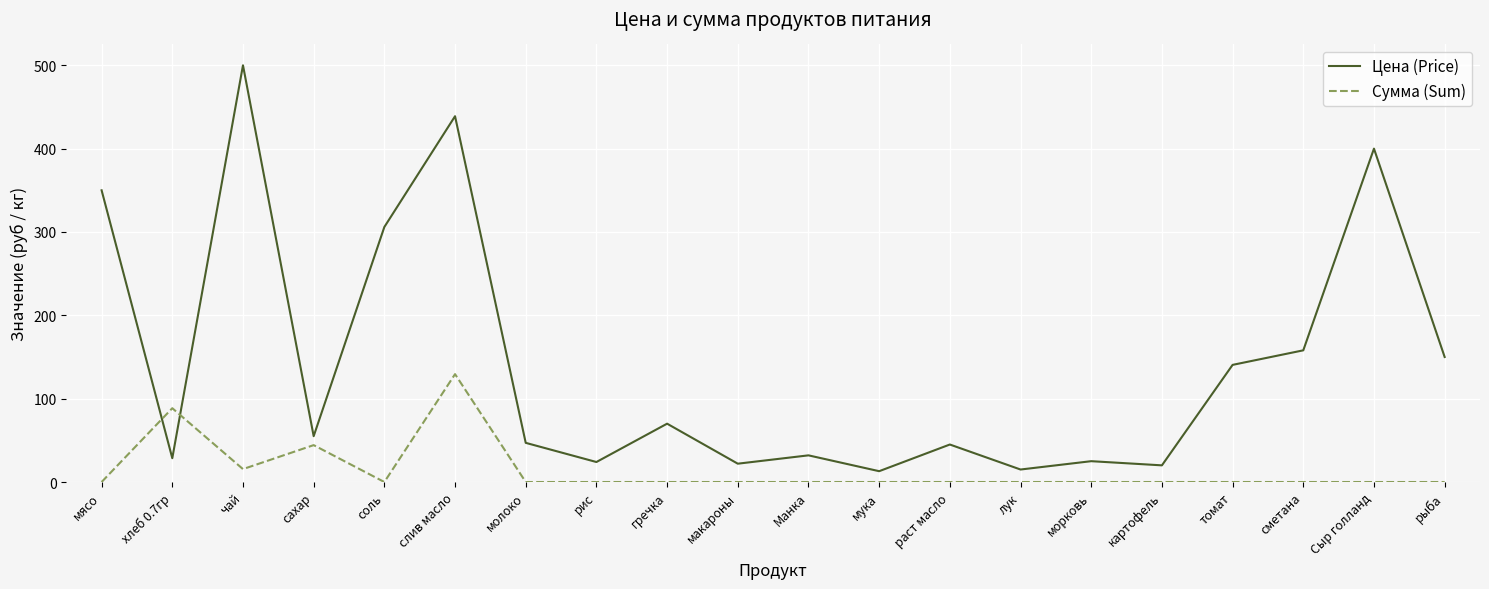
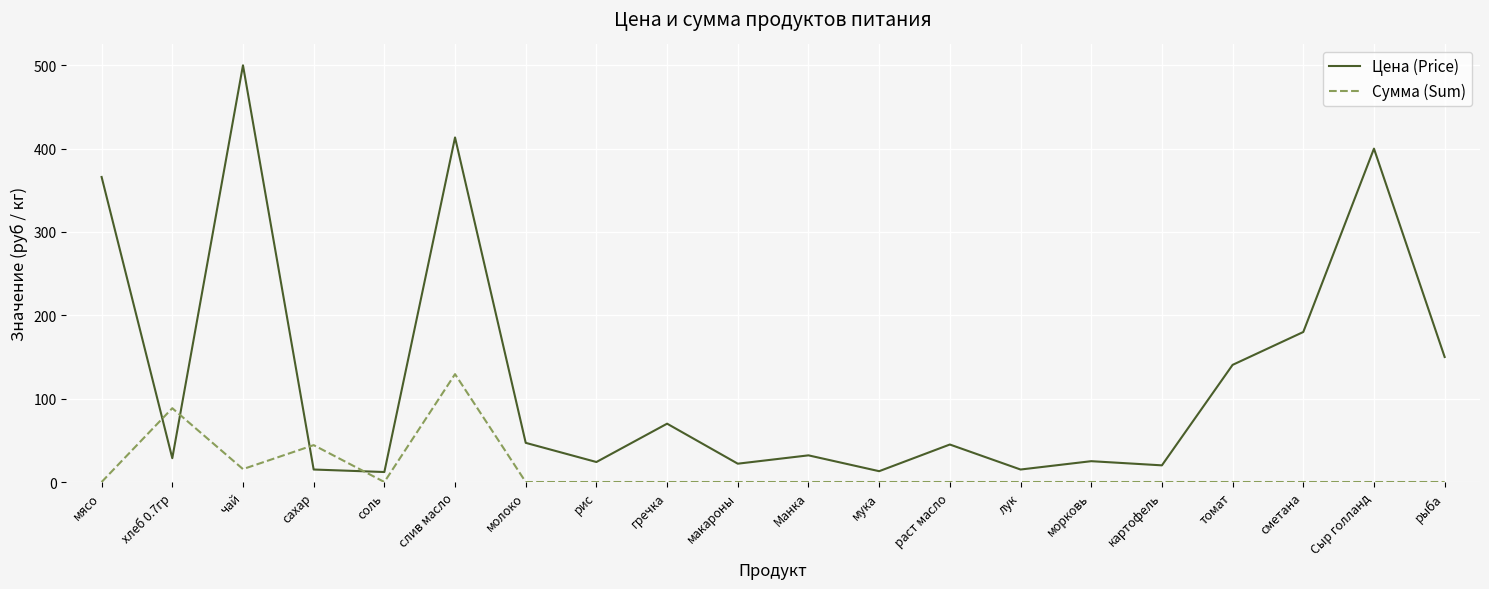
Цена (Price), мясо: 350 -> 370
Цена (Price), сахар: 60 -> 20
Цена (Price), соль: 310 -> 10
Цена (Price), слив масло: 440 -> 410
Цена (Price), сметана: 160 -> 180
